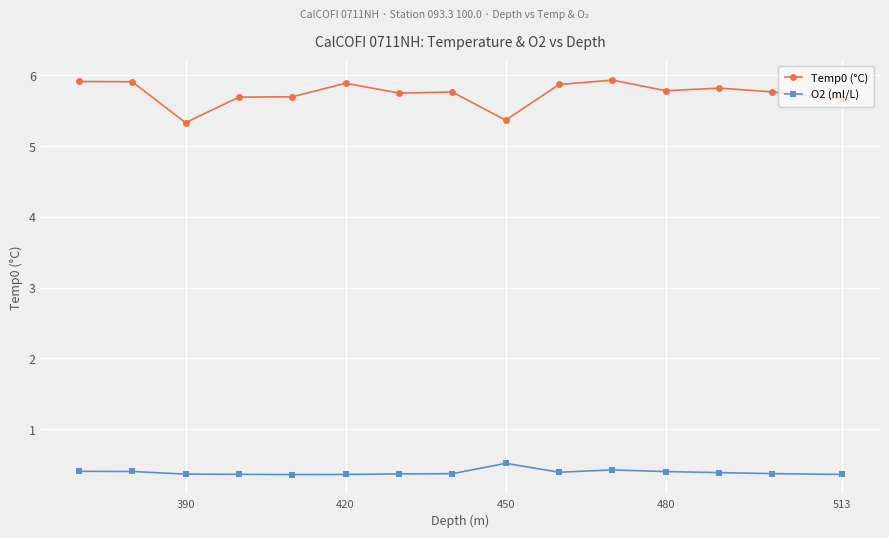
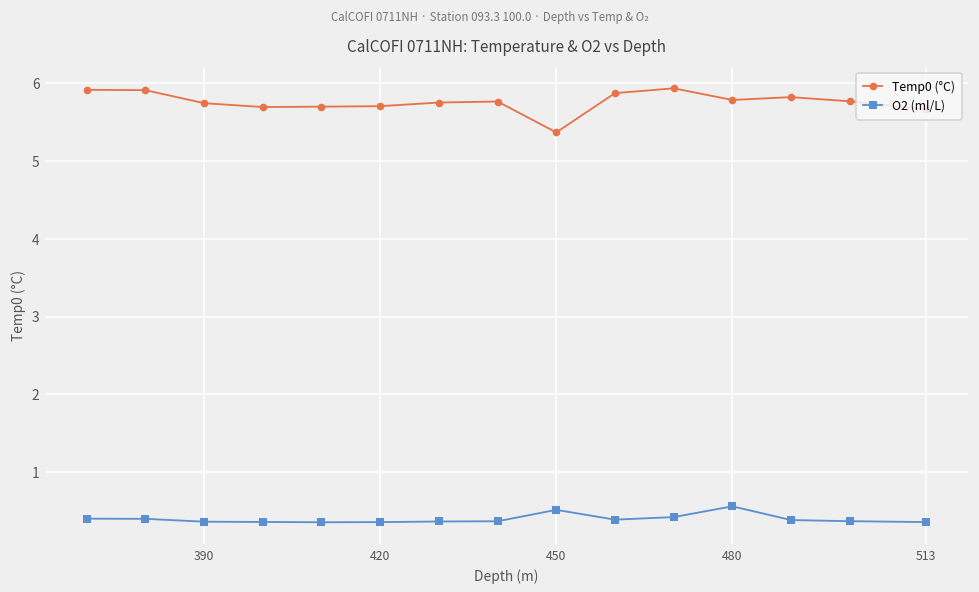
Temp0 (°C), 390: 5.3 -> 5.7
Temp0 (°C), 420: 5.9 -> 5.7
O2 (ml/L), 480: 0.4 -> 0.6
